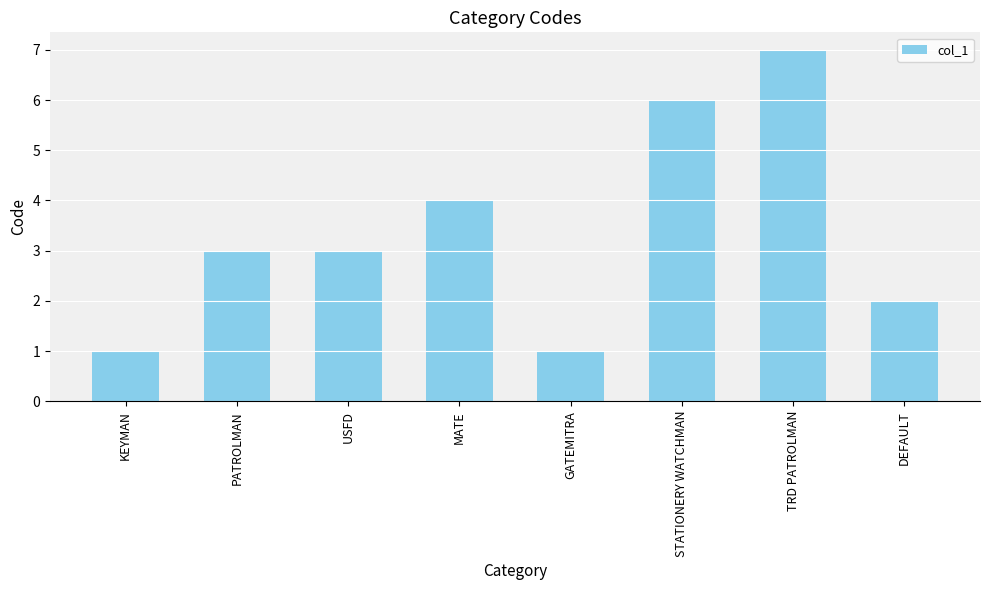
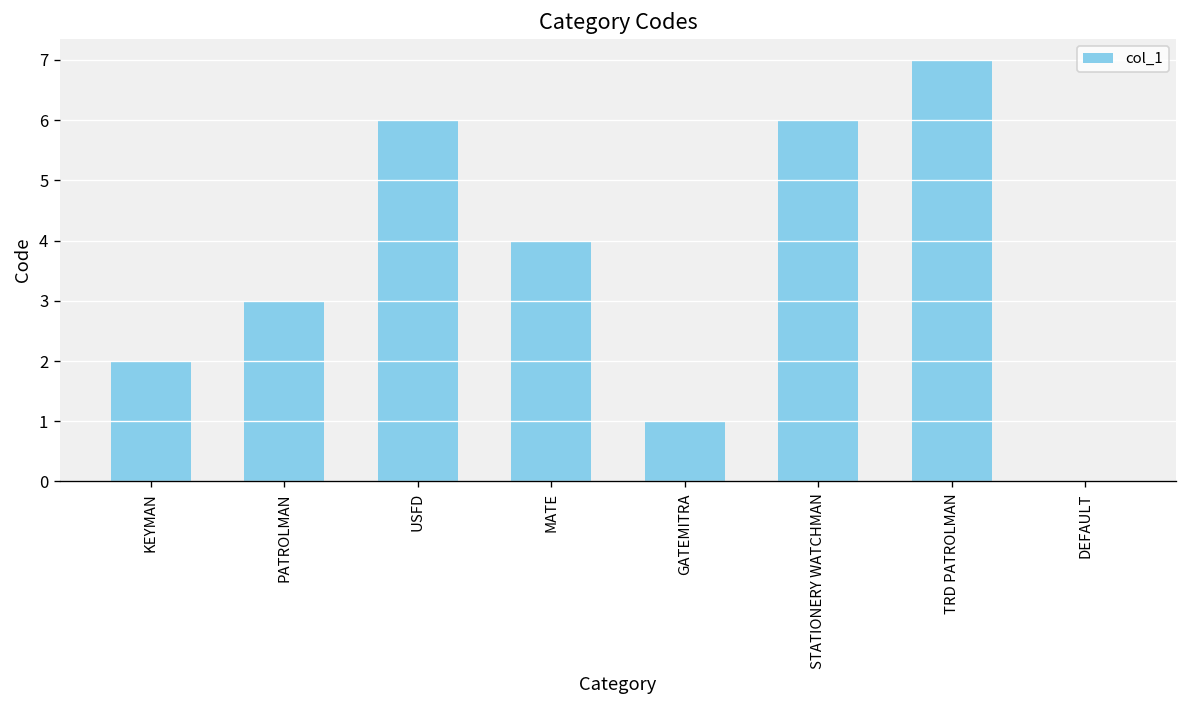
KEYMAN: 1 -> 2
USFD: 3 -> 6
DEFAULT: 2 -> 0
